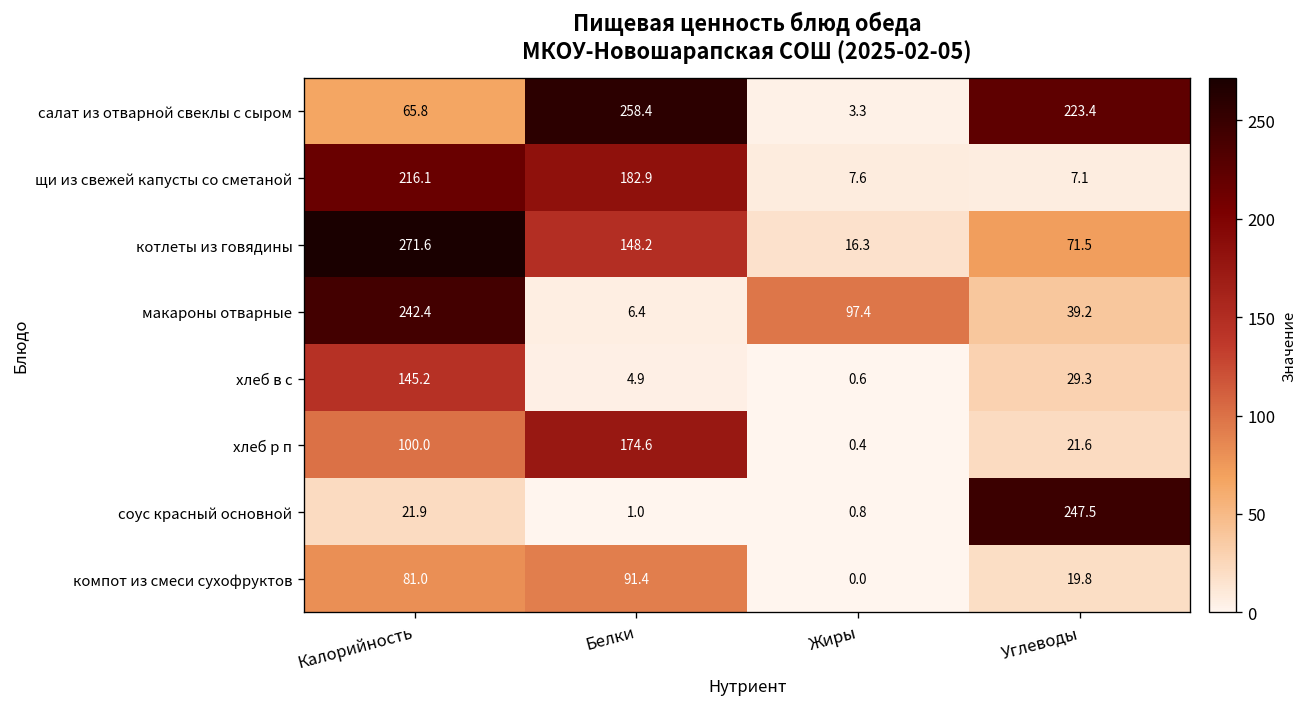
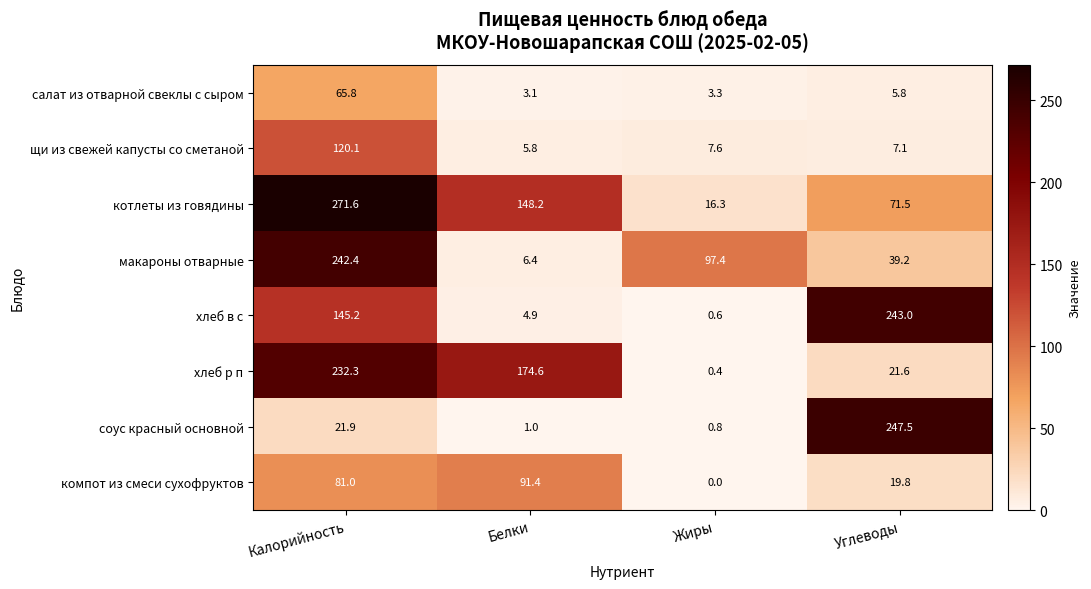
салат из отварной свеклы с сыром, Белки: 258.4 -> 3.1
салат из отварной свеклы с сыром, Углеводы: 223.4 -> 5.8
щи из свежей капусты со сметаной, Калорийность: 216.1 -> 120.1
щи из свежей капусты со сметаной, Белки: 182.9 -> 5.8
хлеб в с, Углеводы: 29.3 -> 243.0
хлеб р п, Калорийность: 100.0 -> 232.3
